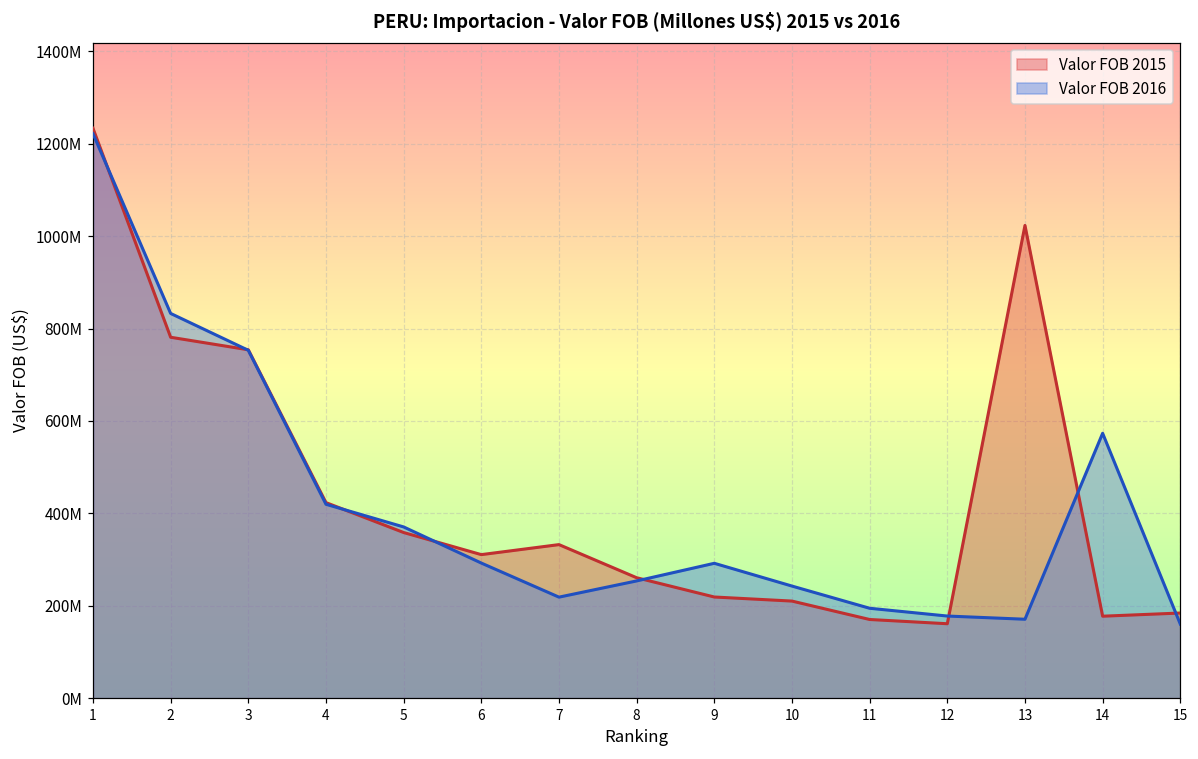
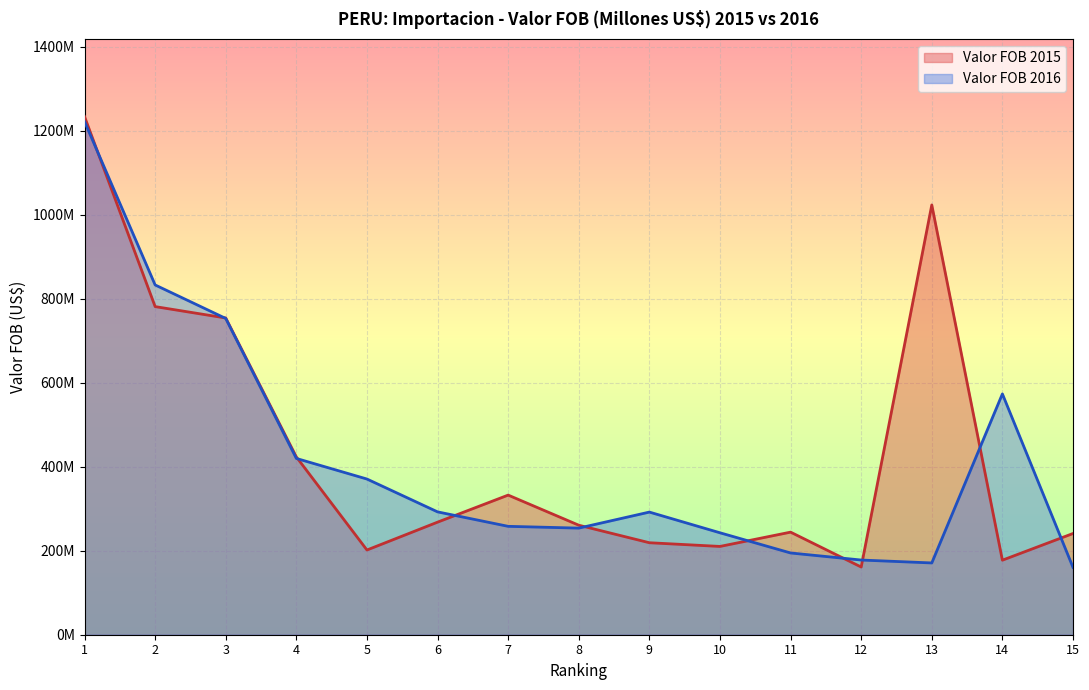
Valor FOB 2015, 5: 360000000 -> 200000000
Valor FOB 2015, 6: 310000000 -> 270000000
Valor FOB 2016, 7: 220000000 -> 260000000
Valor FOB 2015, 11: 170000000 -> 240000000
Valor FOB 2015, 15: 180000000 -> 240000000
